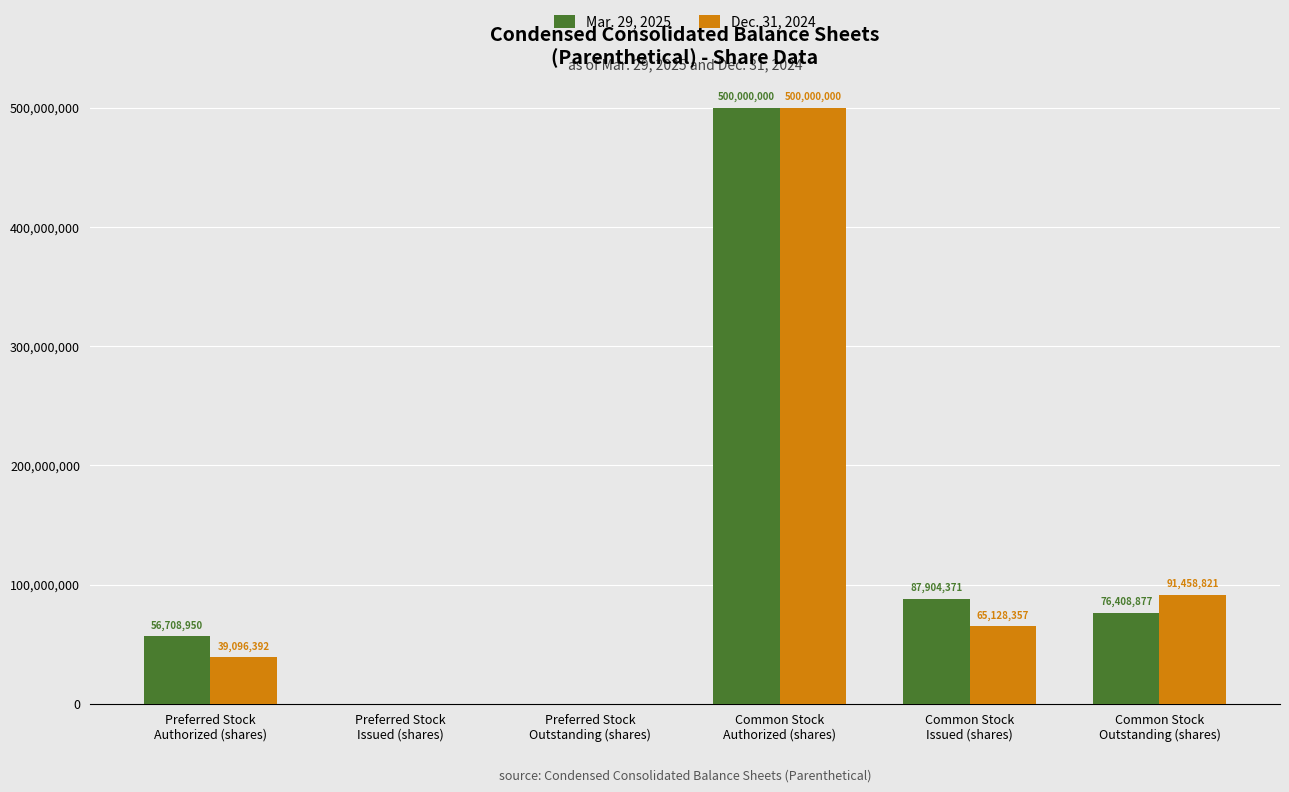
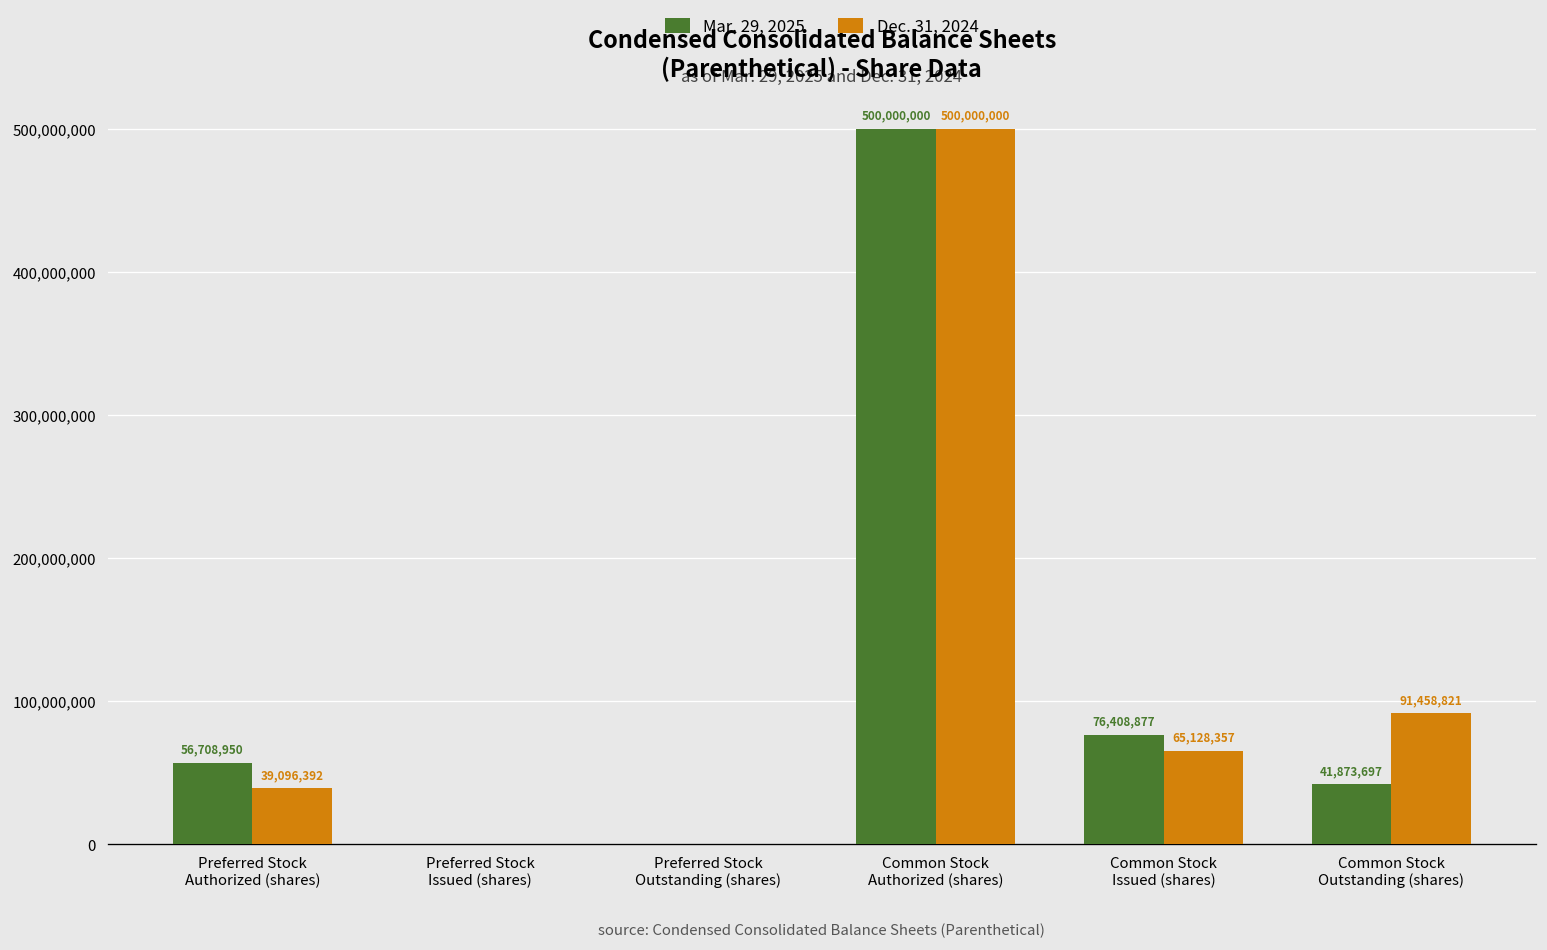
Mar. 29, 2025, Common Stock Issued (shares): 87,904,371 -> 76,408,877
Mar. 29, 2025, Common Stock Outstanding (shares): 76,408,877 -> 41,873,697
